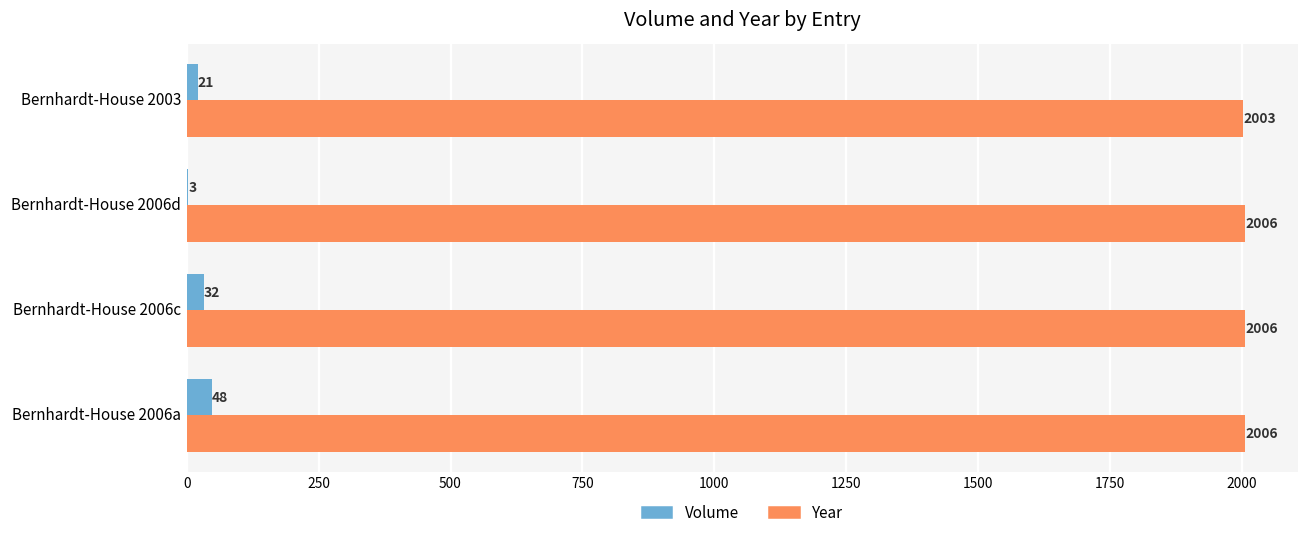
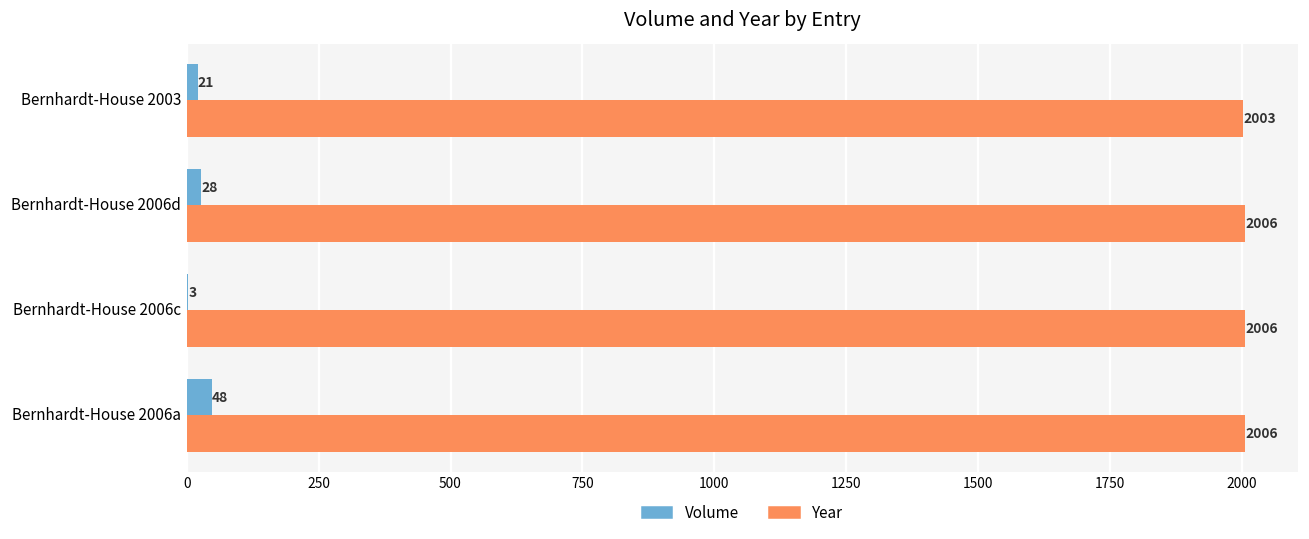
Volume, Bernhardt-House 2006d: 3 -> 28
Volume, Bernhardt-House 2006c: 32 -> 3
